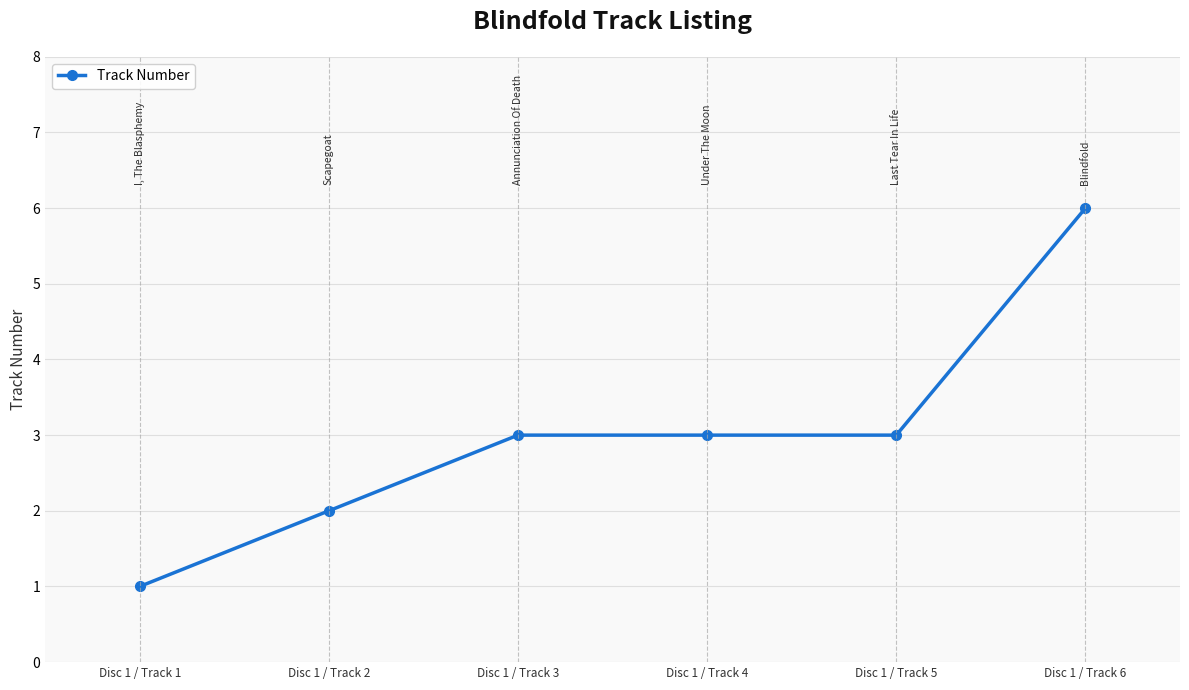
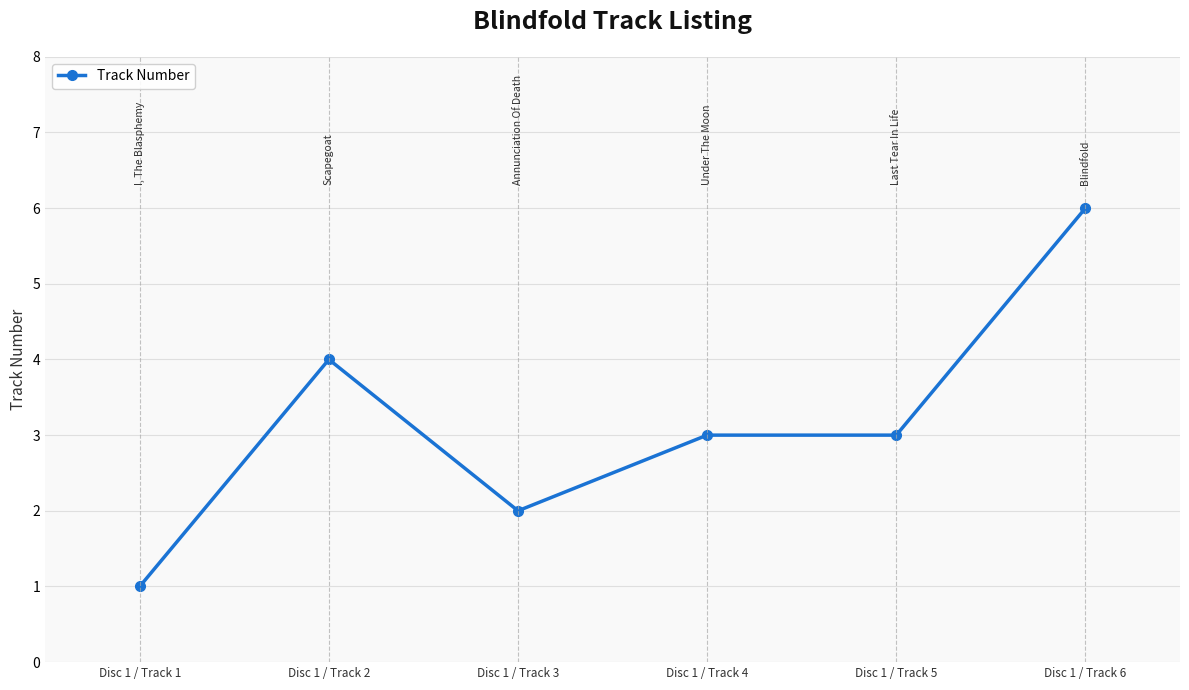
Disc 1 / Track 2: 2 -> 4
Disc 1 / Track 3: 3 -> 2
